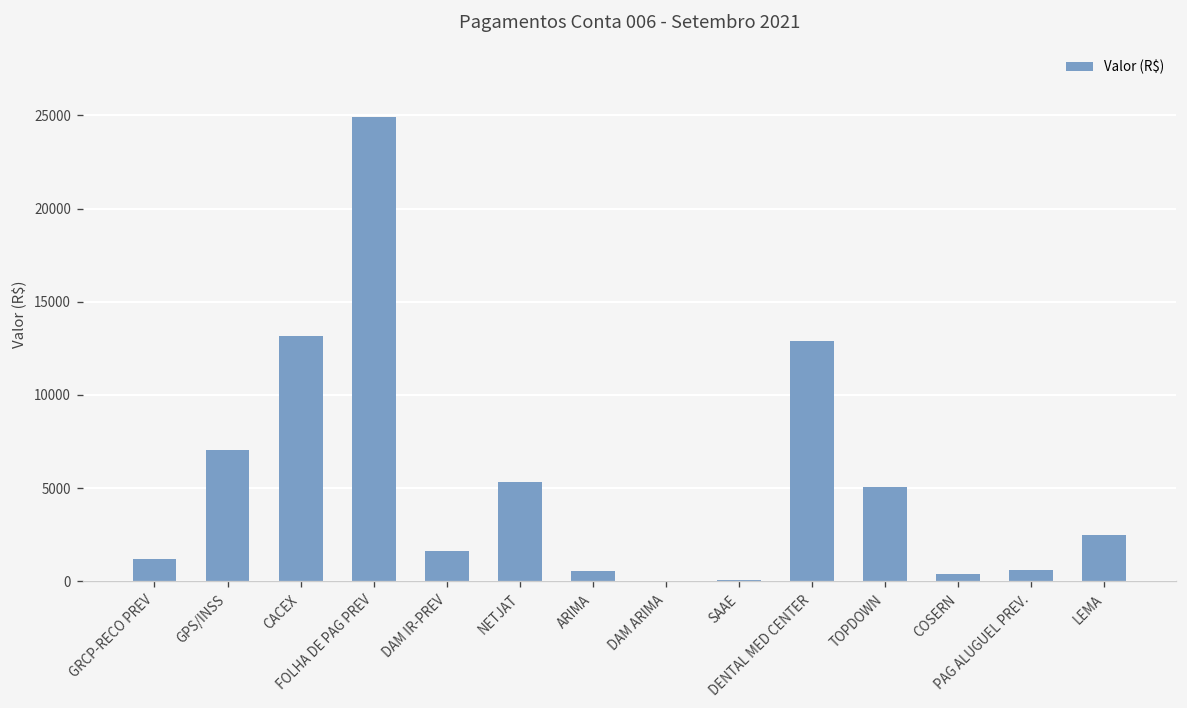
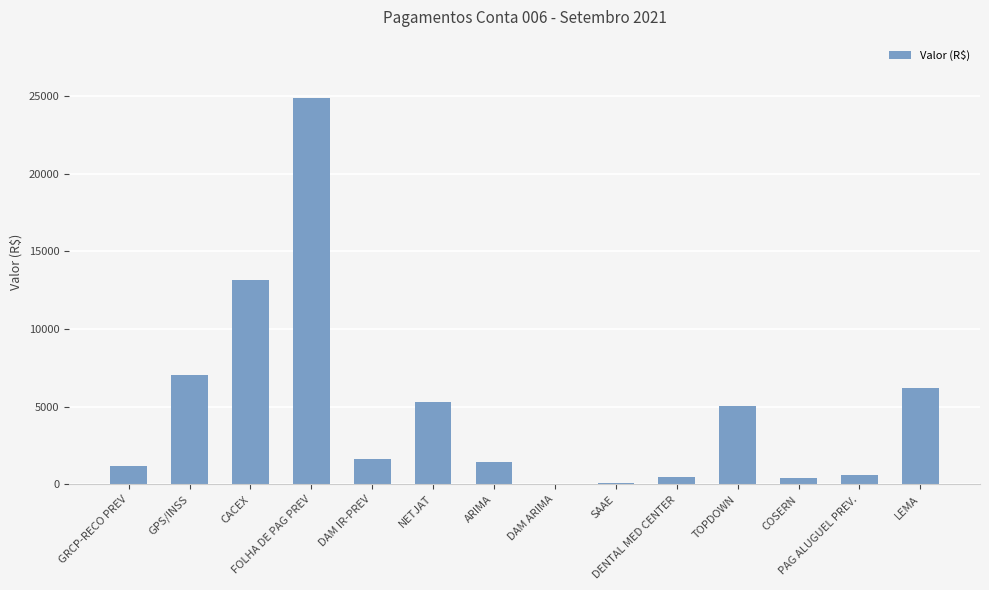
ARIMA: 600 -> 1500
DENTAL MED CENTER: 12900 -> 500
LEMA: 2500 -> 6200
